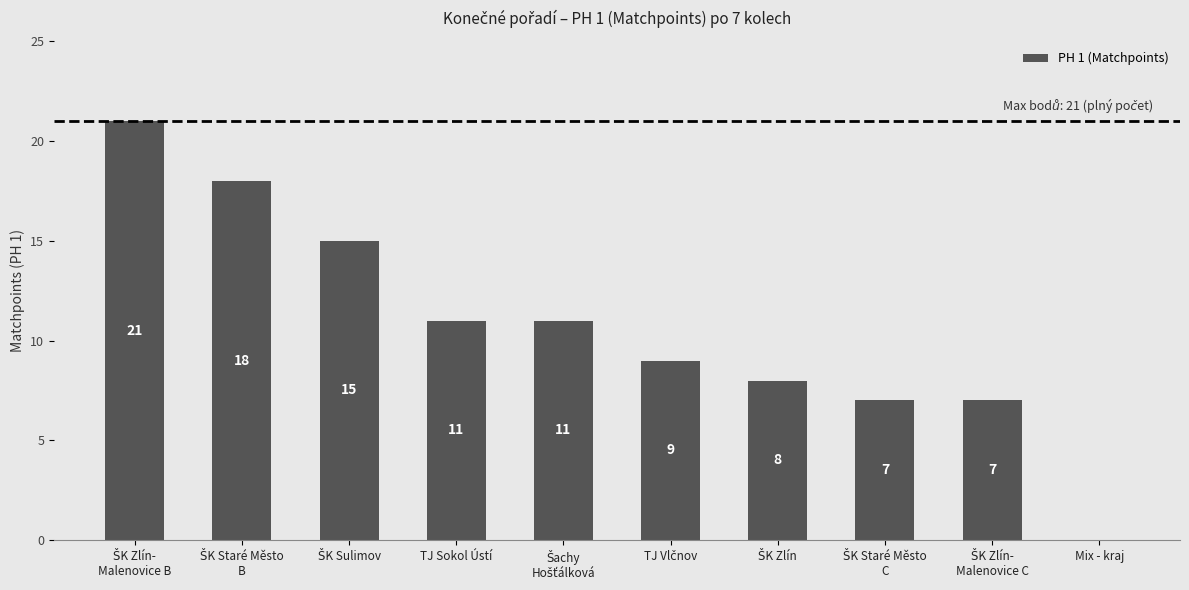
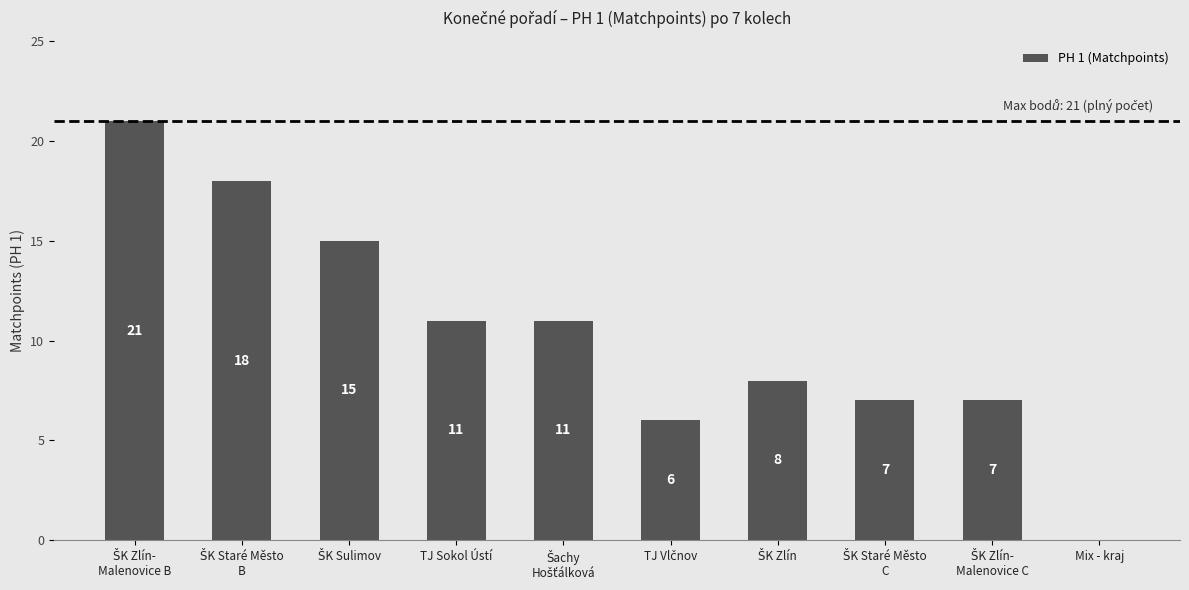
TJ Vlčnov: 9 -> 6
